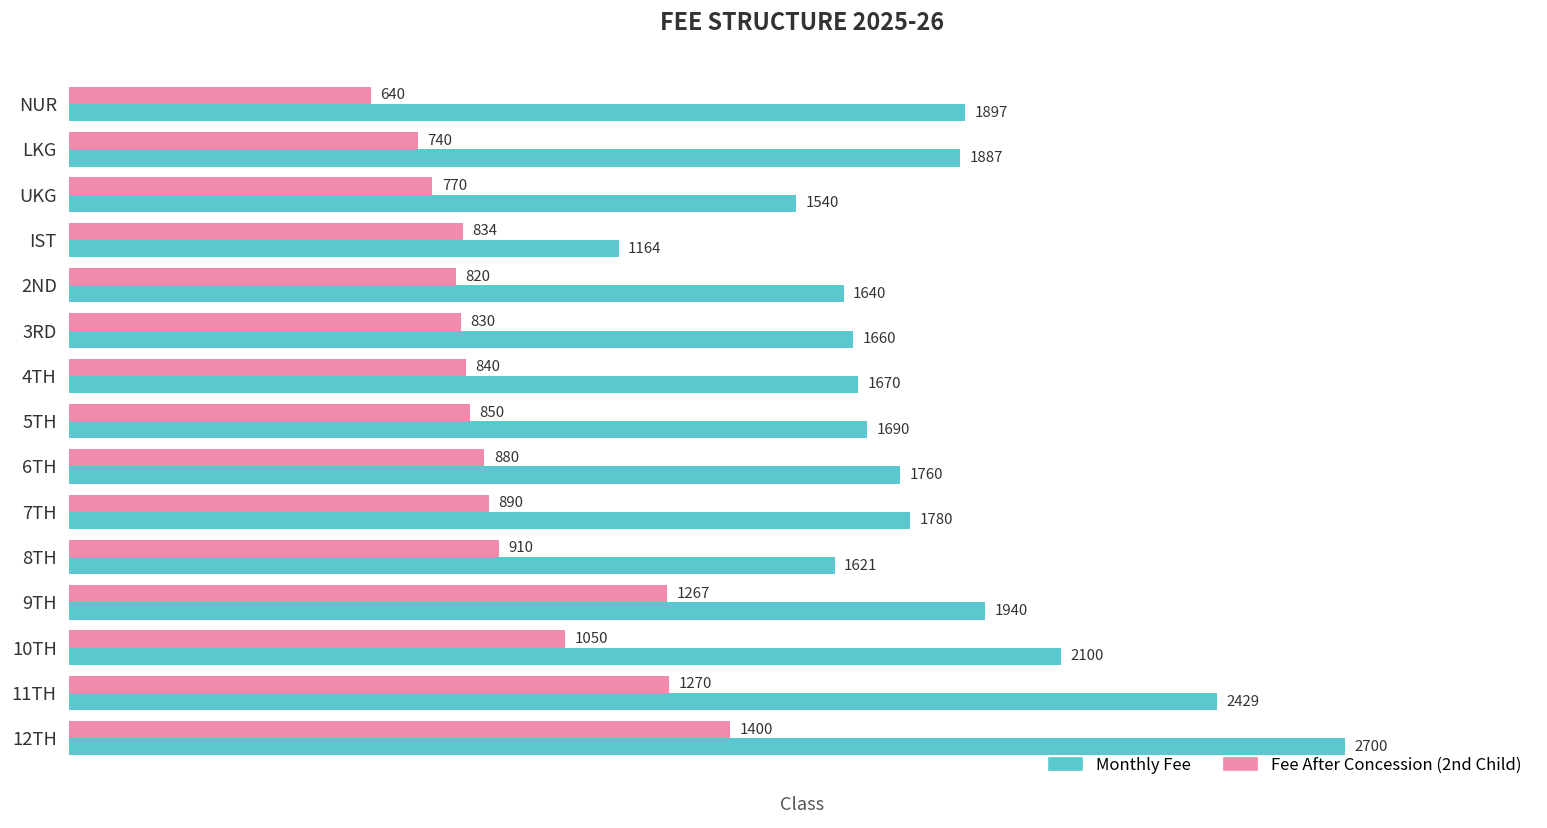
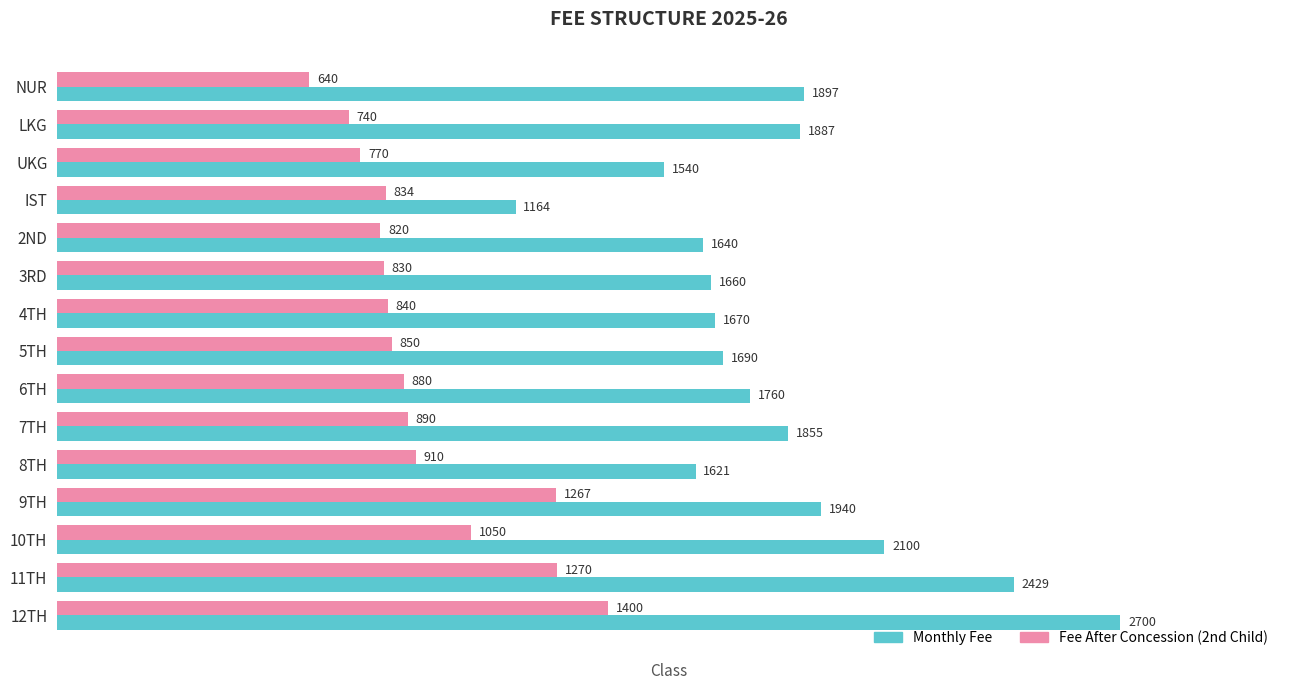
Monthly Fee, 7TH: 1780 -> 1855
